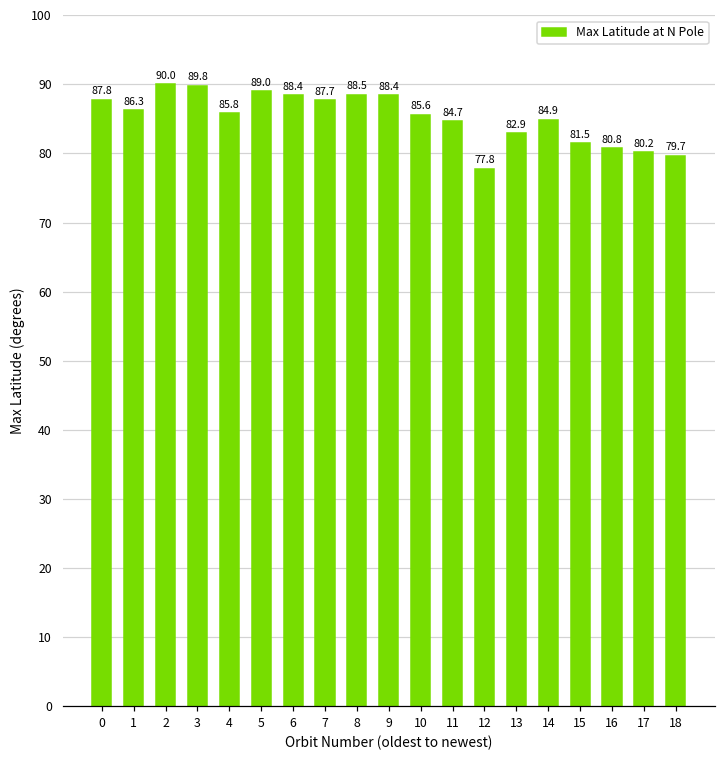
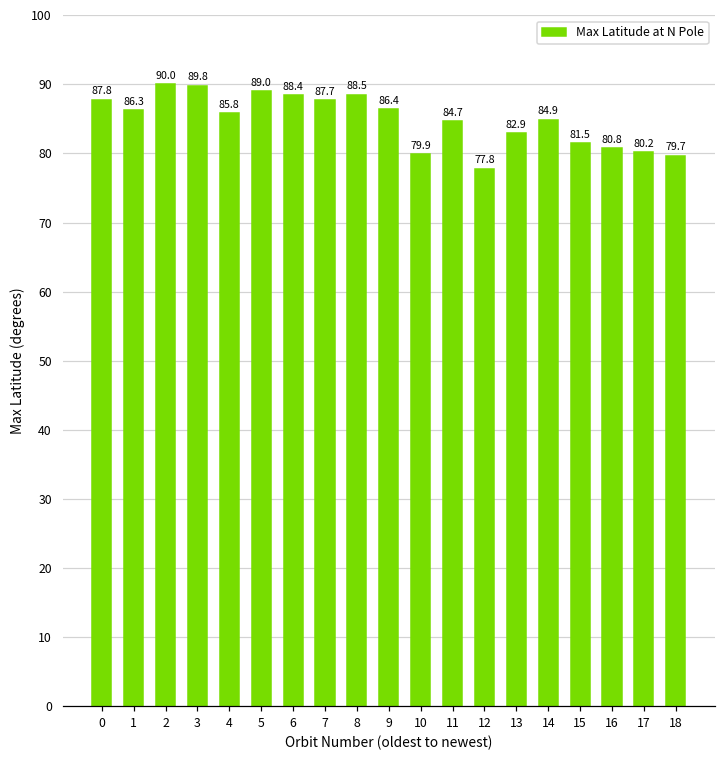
9: 88.4 -> 86.4
10: 85.6 -> 79.9
